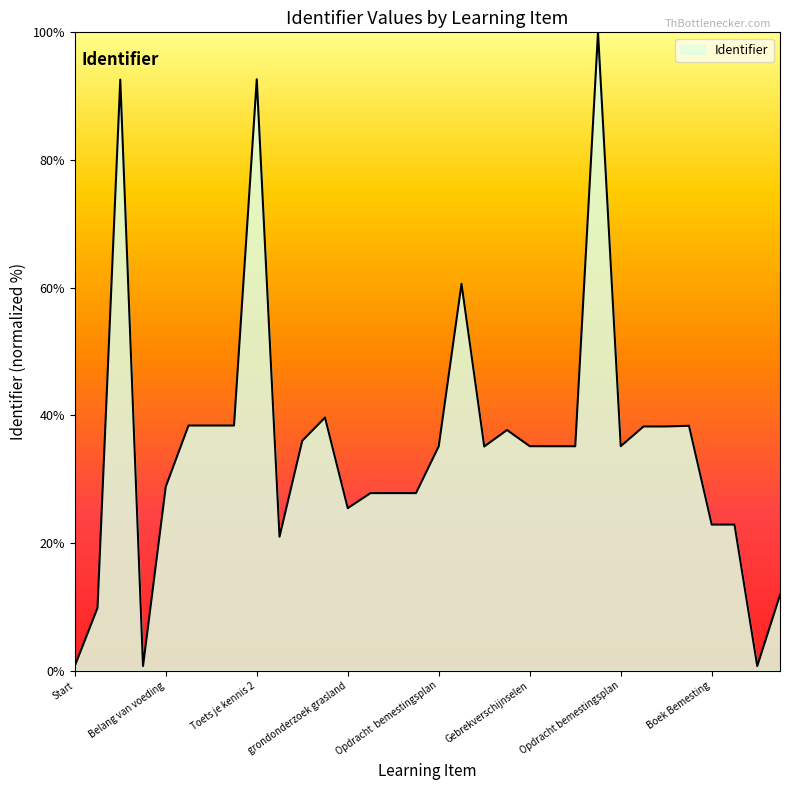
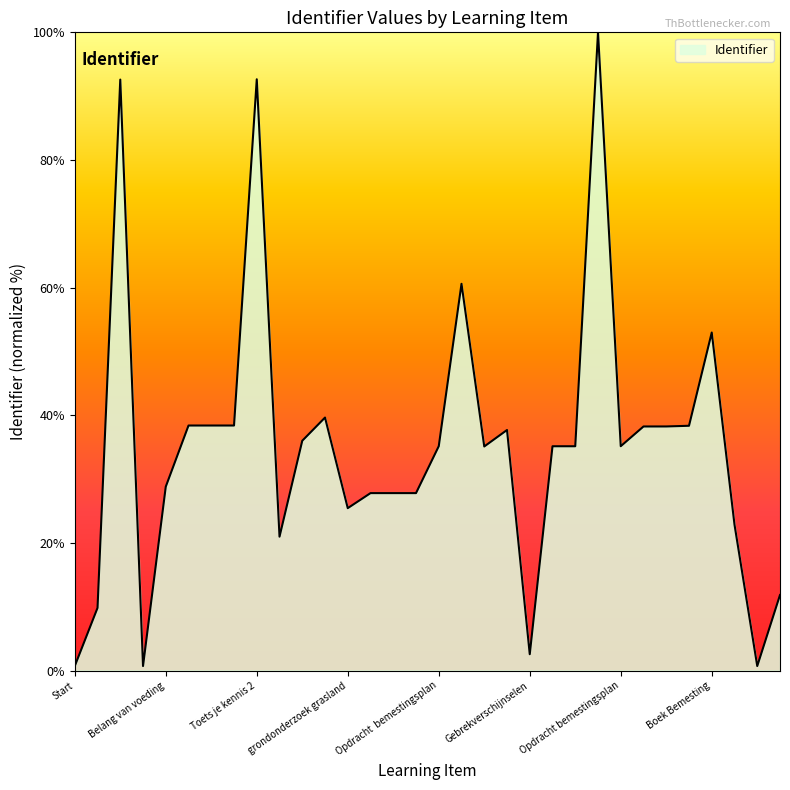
Gebrekverschijnselen: 35% -> 3%
Boek Bemesting: 23% -> 53%
